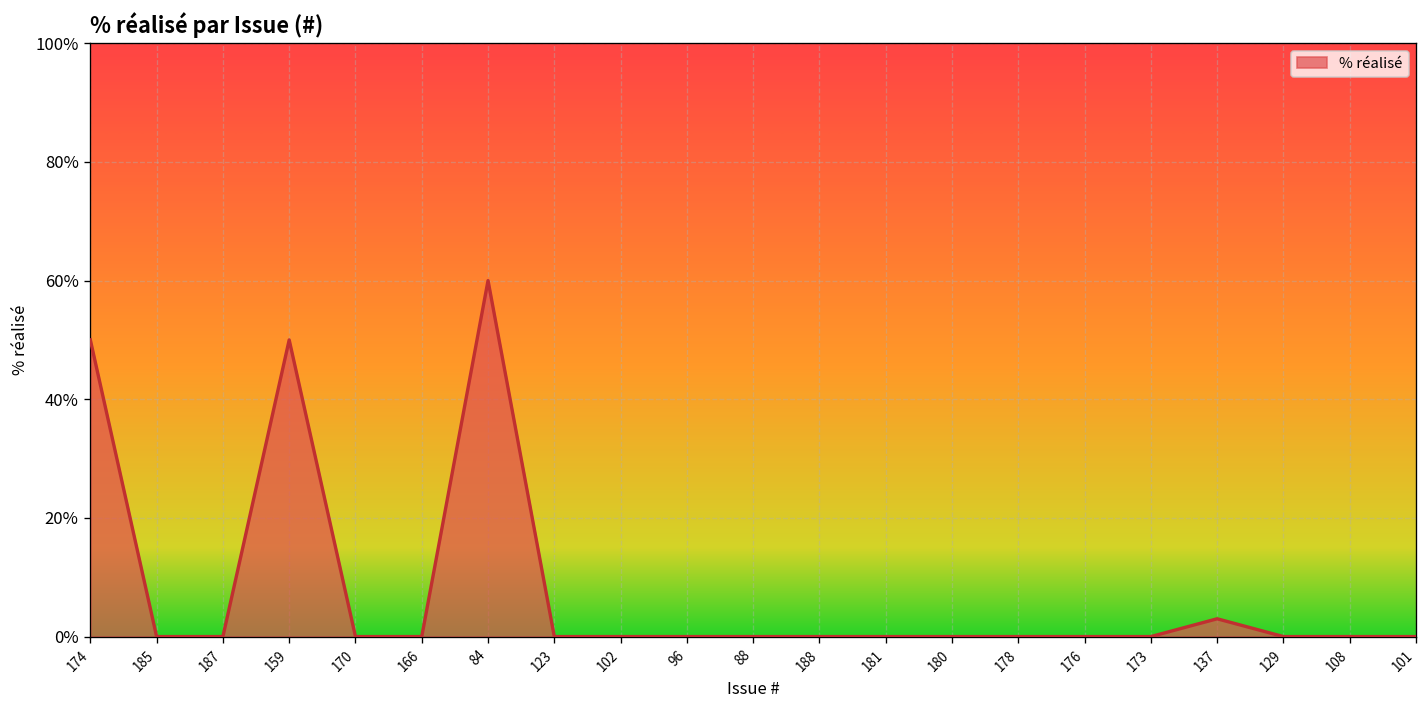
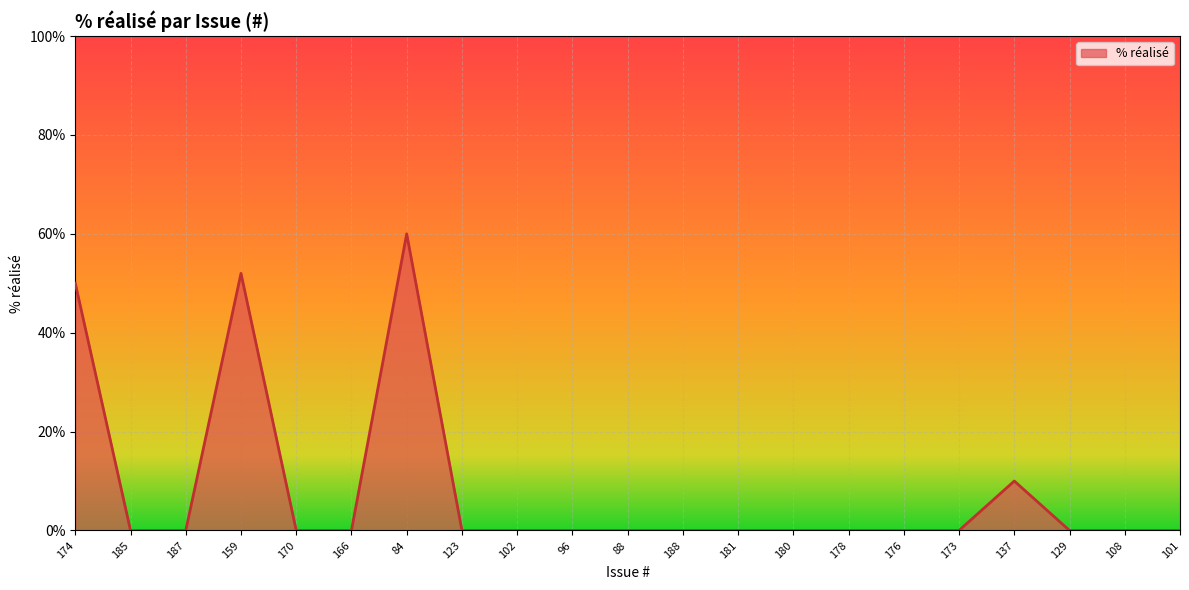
159: 50% -> 52%
137: 3% -> 10%
